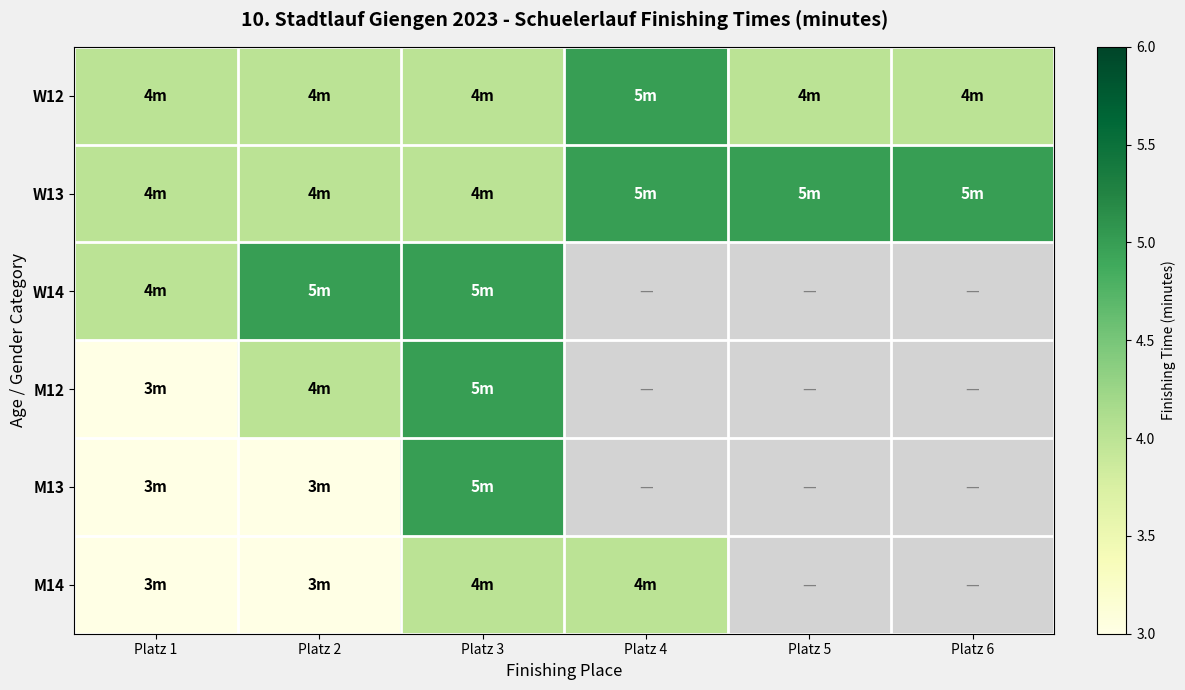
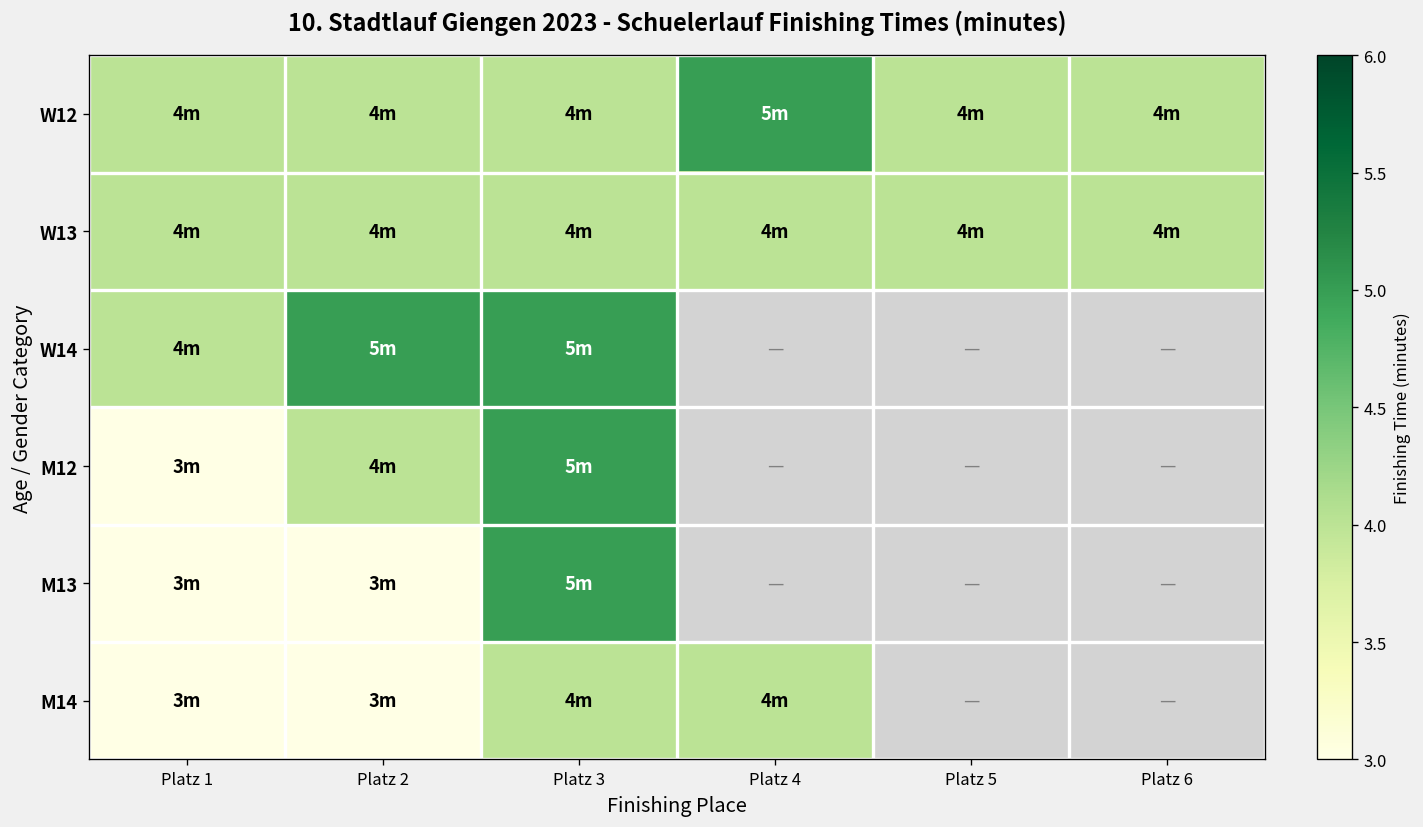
W13, Platz 4: 5m -> 4m
W13, Platz 5: 5m -> 4m
W13, Platz 6: 5m -> 4m
